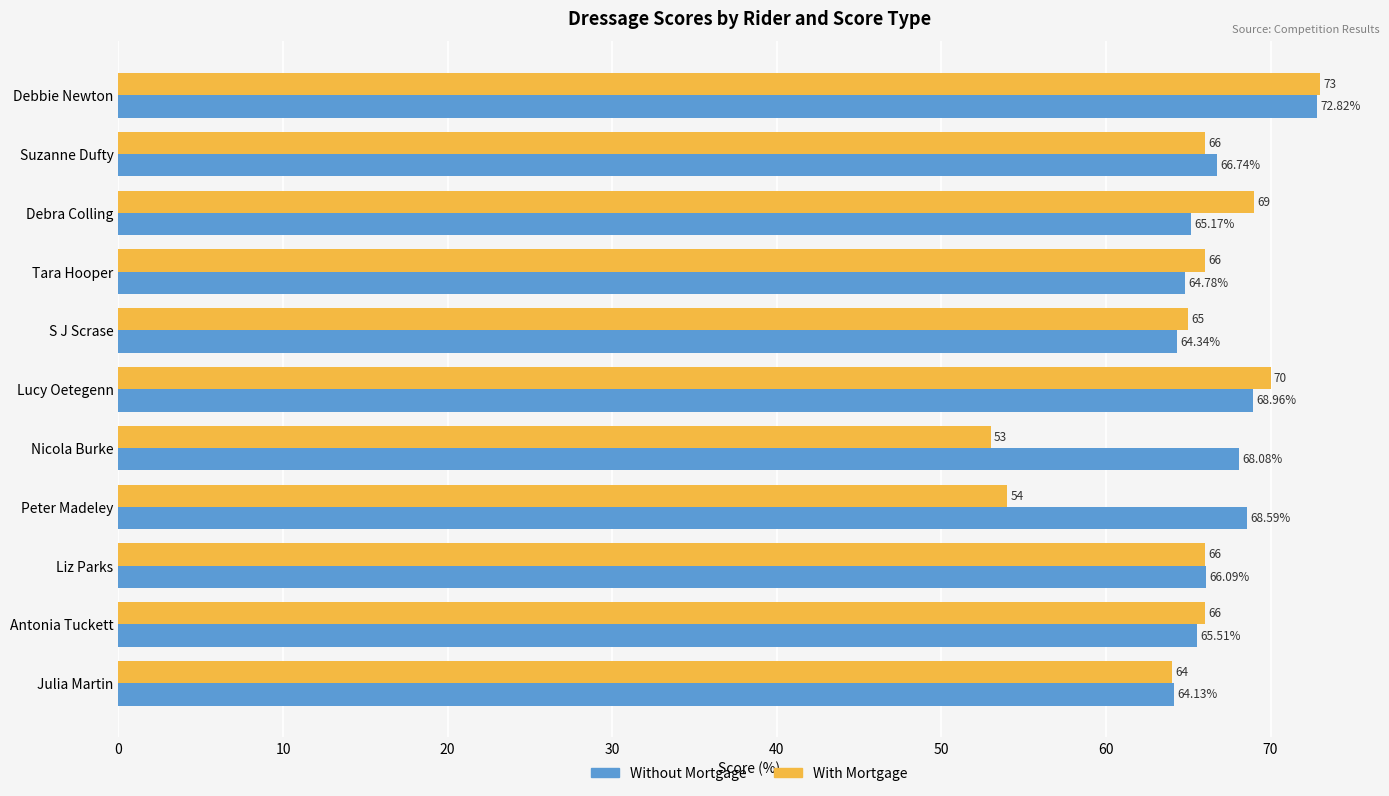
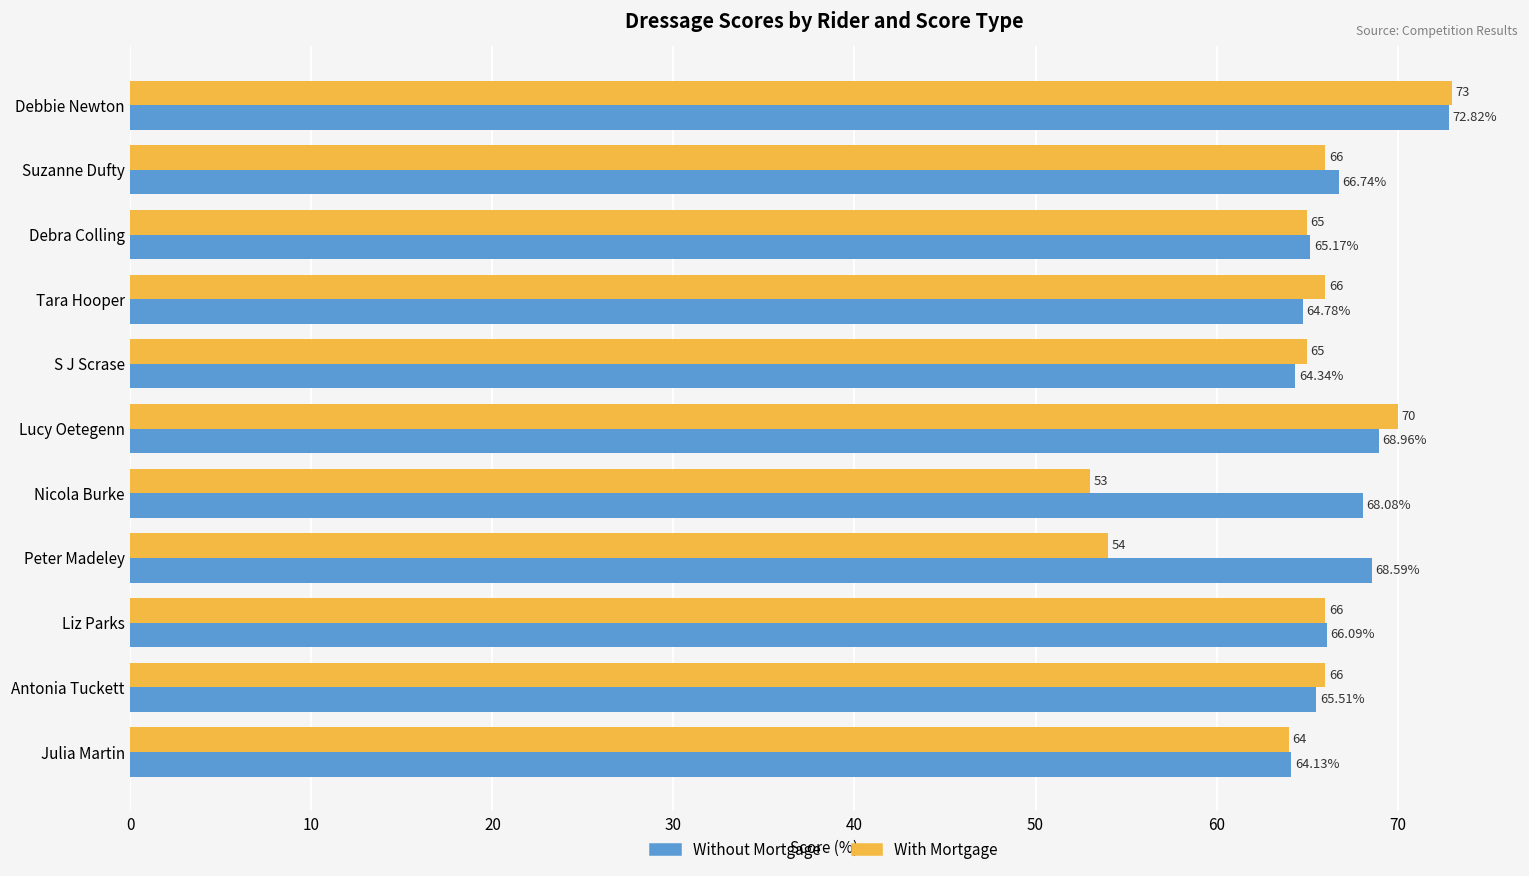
With Mortgage, Debra Colling: 69 -> 65
